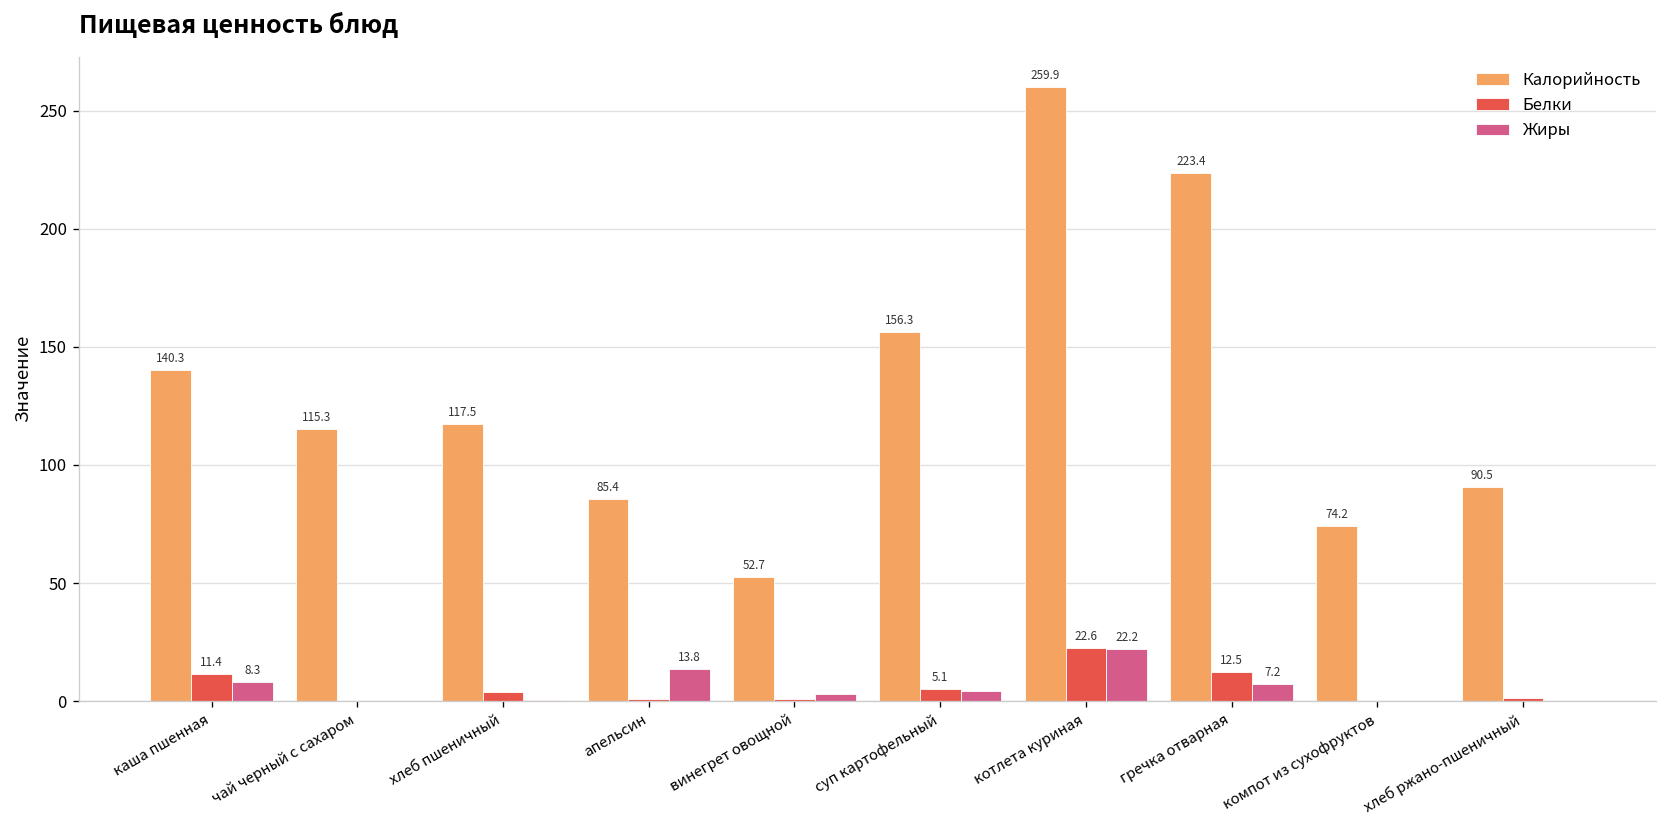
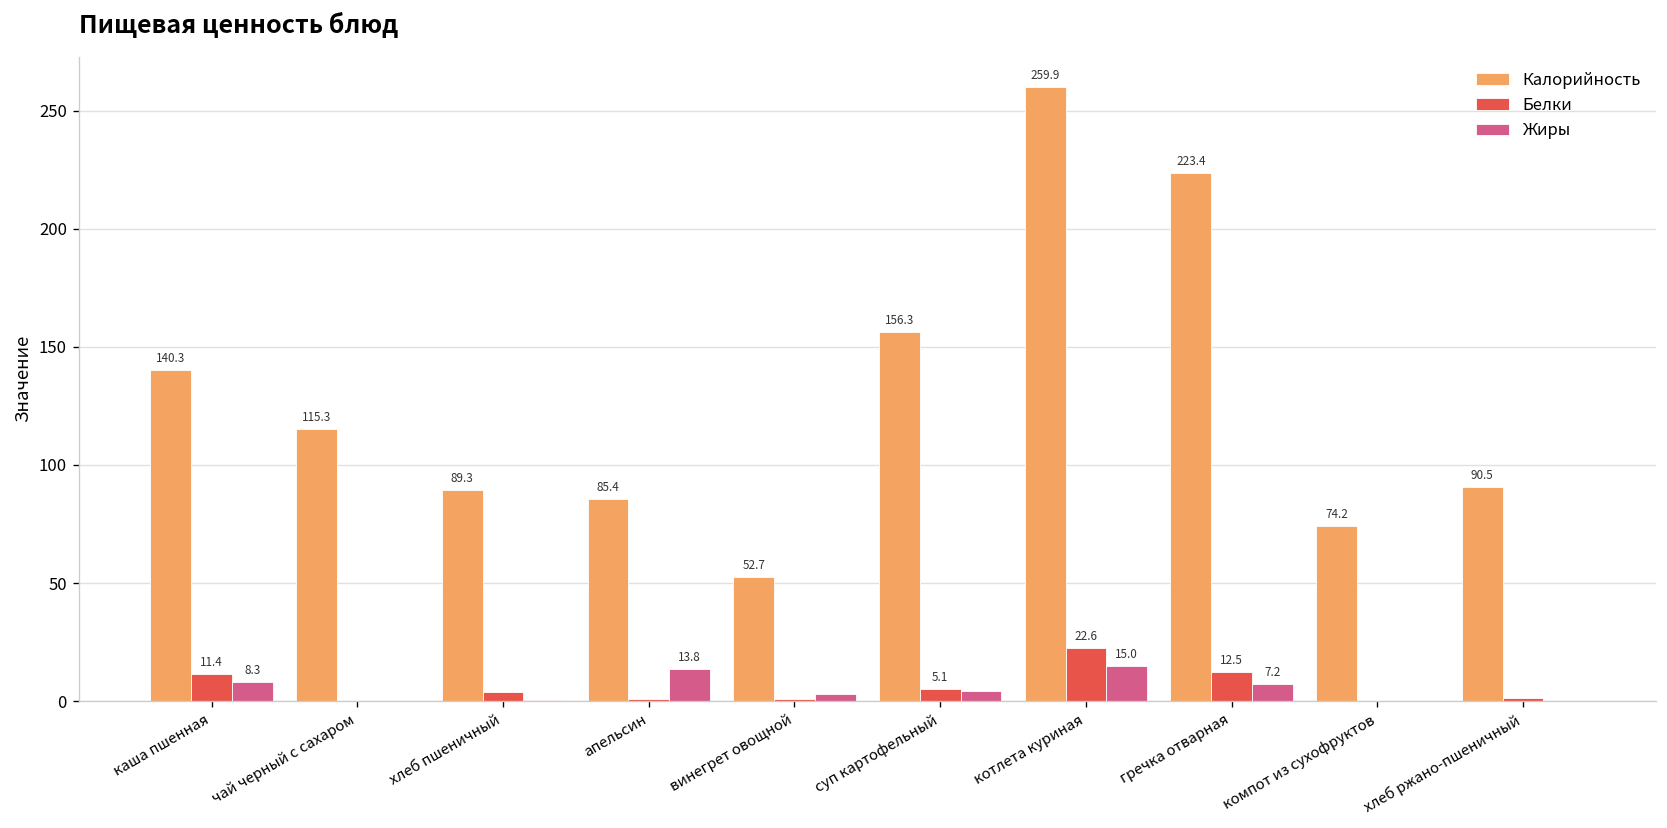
Калорийность, хлеб пшеничный: 117.5 -> 89.3
Жиры, котлета куриная: 22.2 -> 15.0
